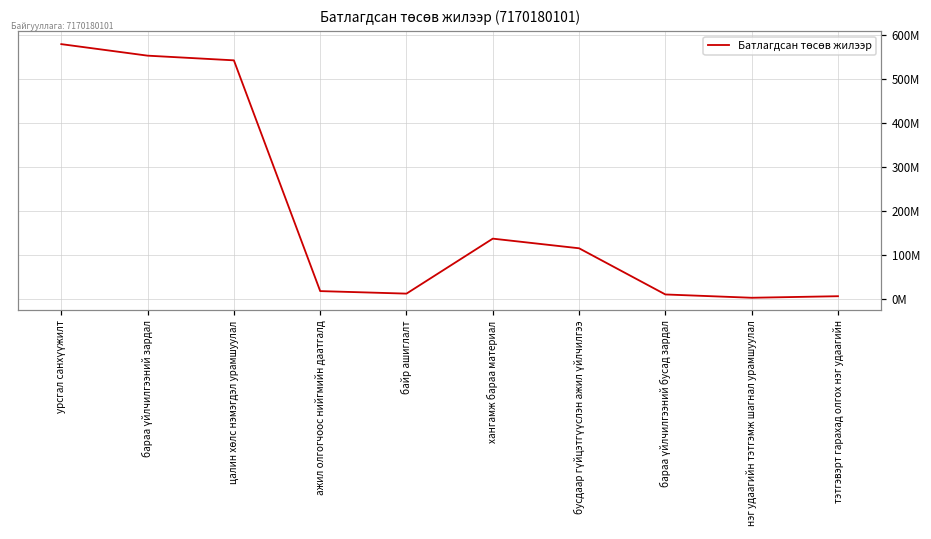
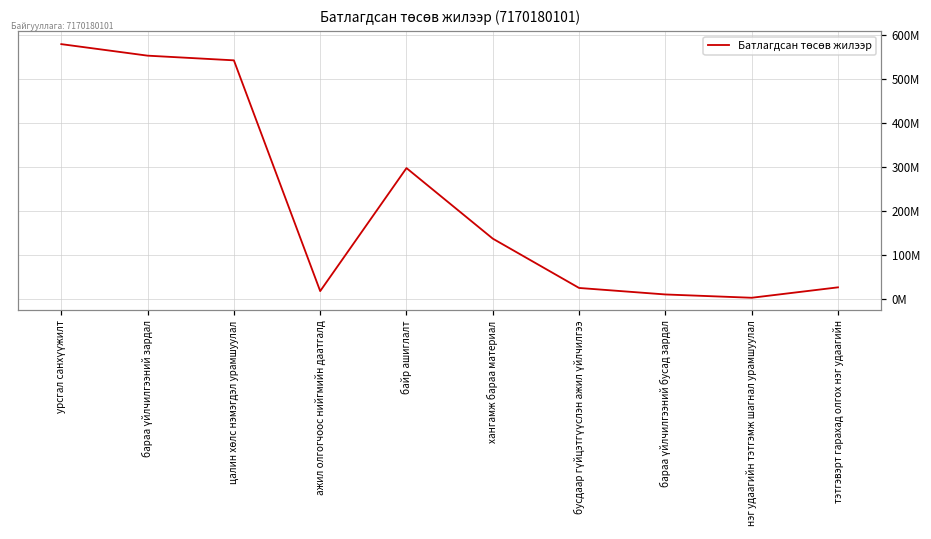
байр ашиглалт: 10000000 -> 300000000
бусдаар гүйцэтгүүслэн ажил үйлчилгээ: 110000000 -> 20000000
тэтгэвэрт гарахад олгох нэг удаагийн: 10000000 -> 30000000
